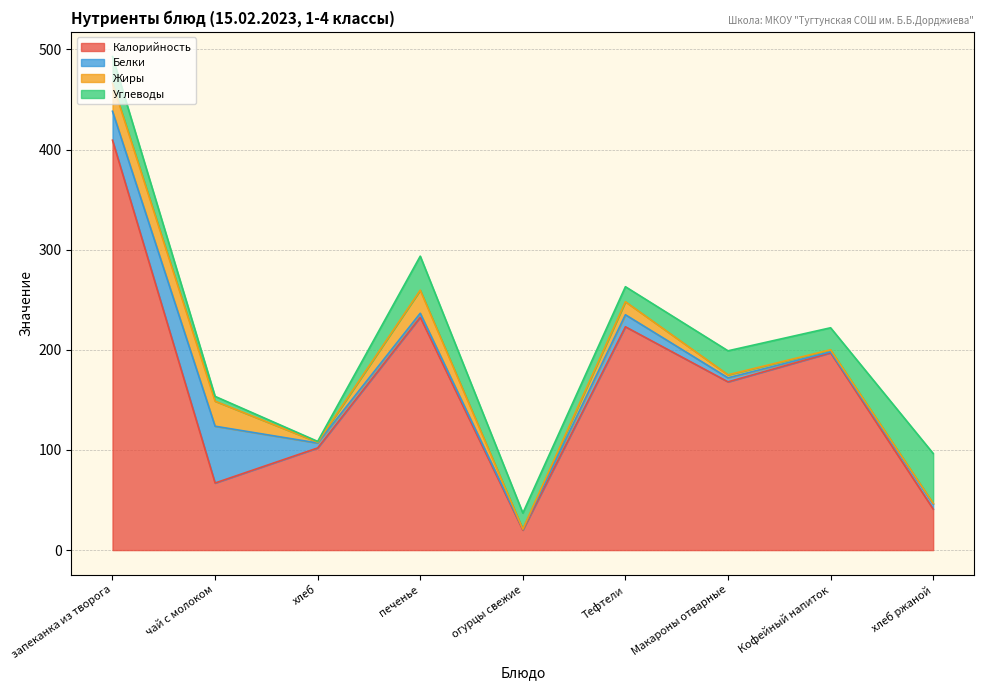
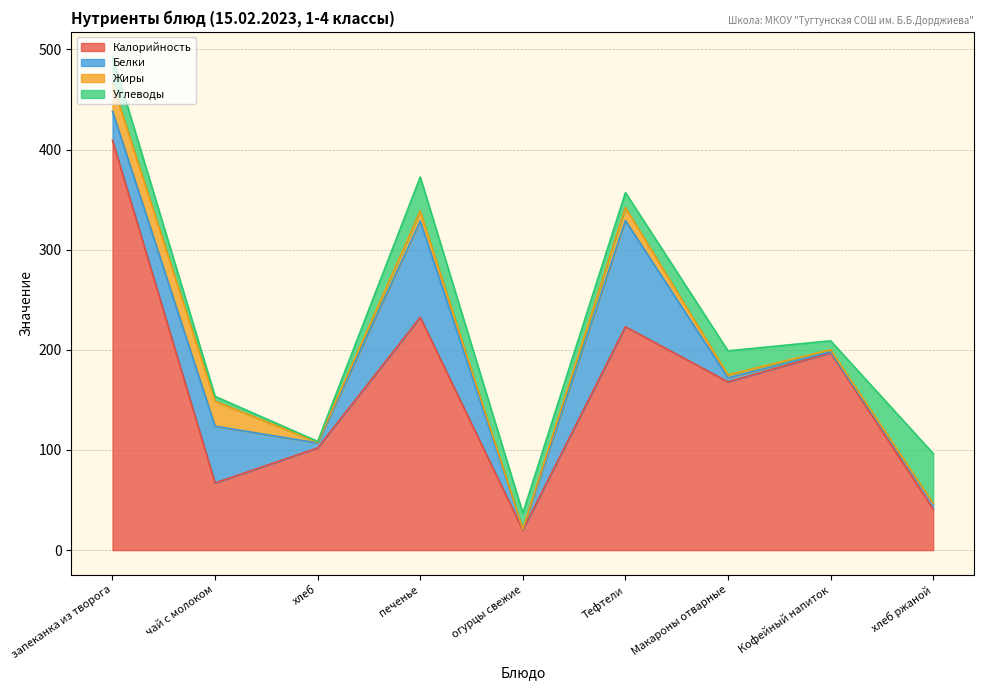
Белки, печенье: 4 -> 96
Жиры, печенье: 23 -> 10
Белки, Тефтели: 12 -> 106
Углеводы, Кофейный напиток: 22 -> 9
